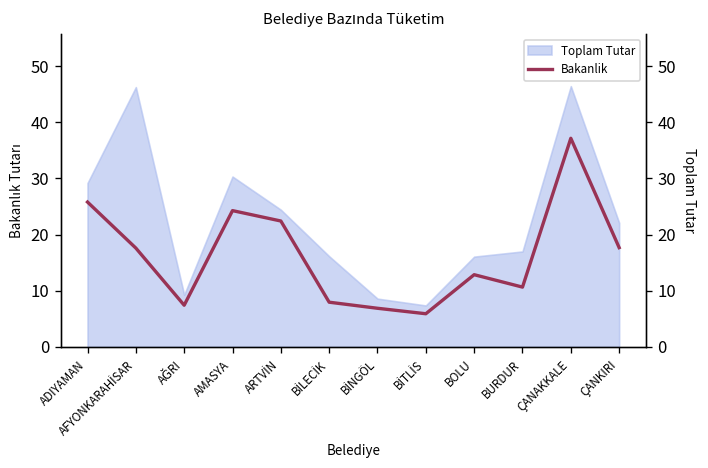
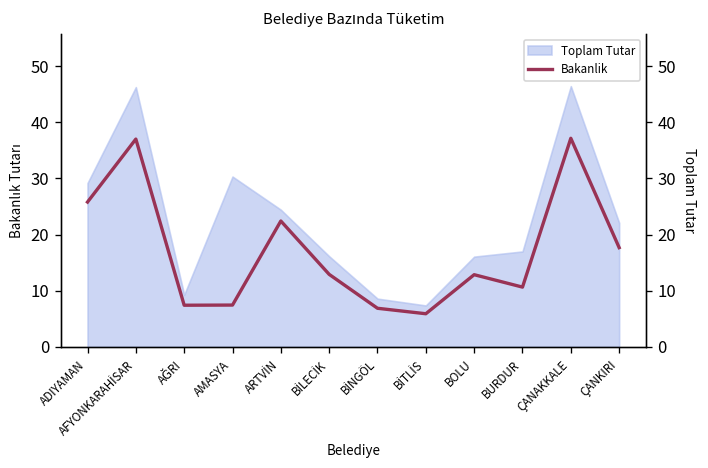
Bakanlik, AFYONKARAHİSAR: 18 -> 37
Bakanlik, AMASYA: 24 -> 7
Bakanlik, BİLECİK: 8 -> 13
